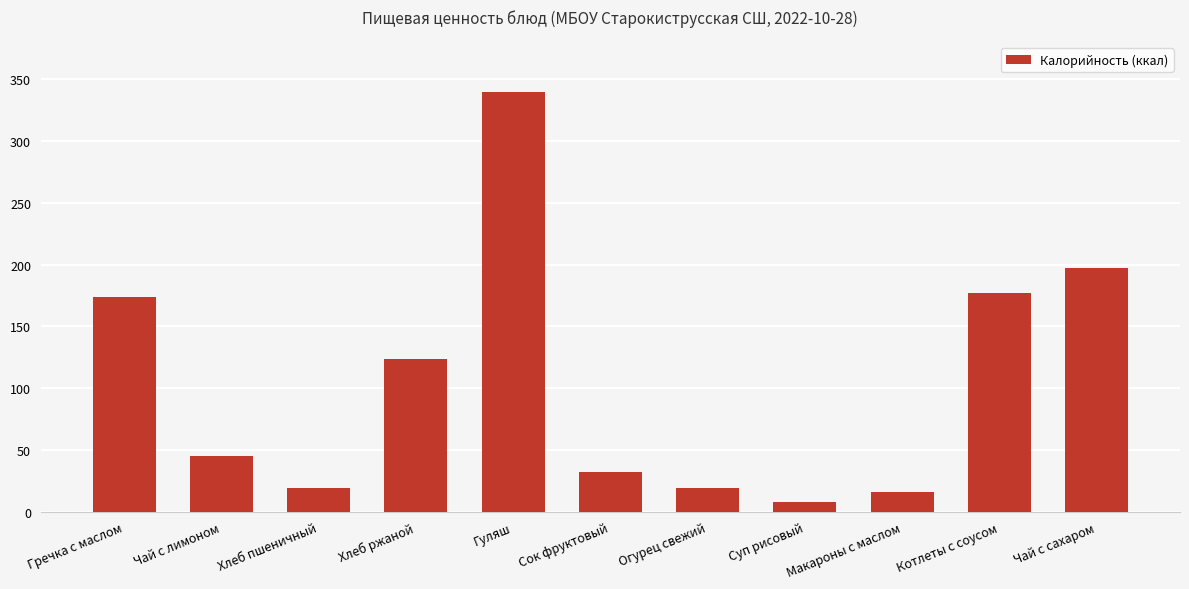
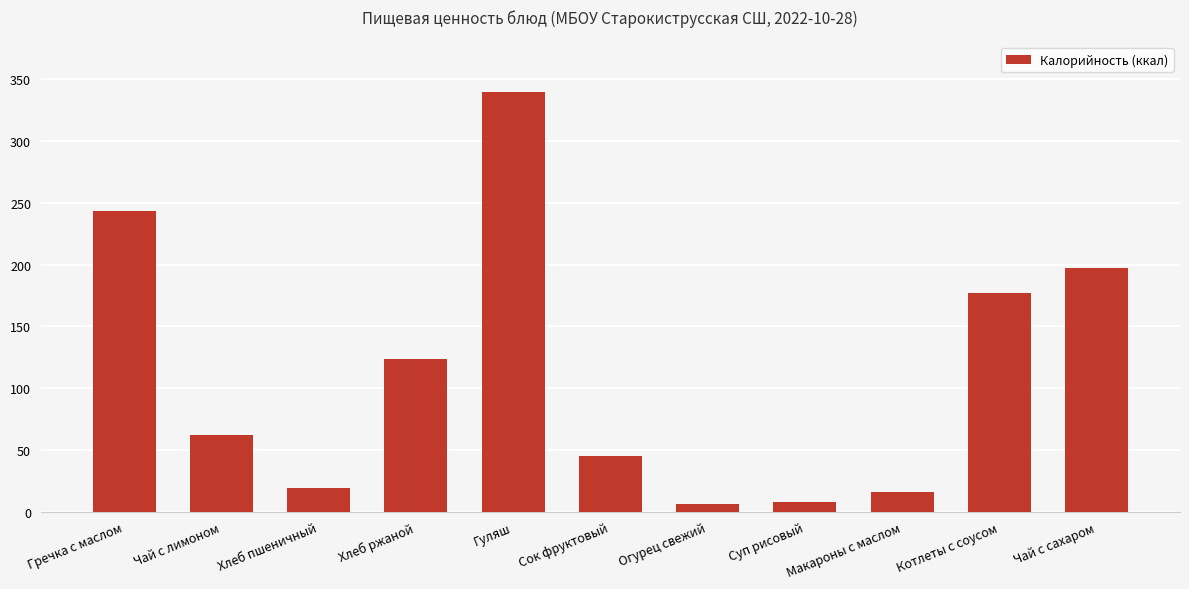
Гречка с маслом: 174 -> 243
Чай с лимоном: 45 -> 62
Сок фруктовый: 32 -> 45
Огурец свежий: 19 -> 6
